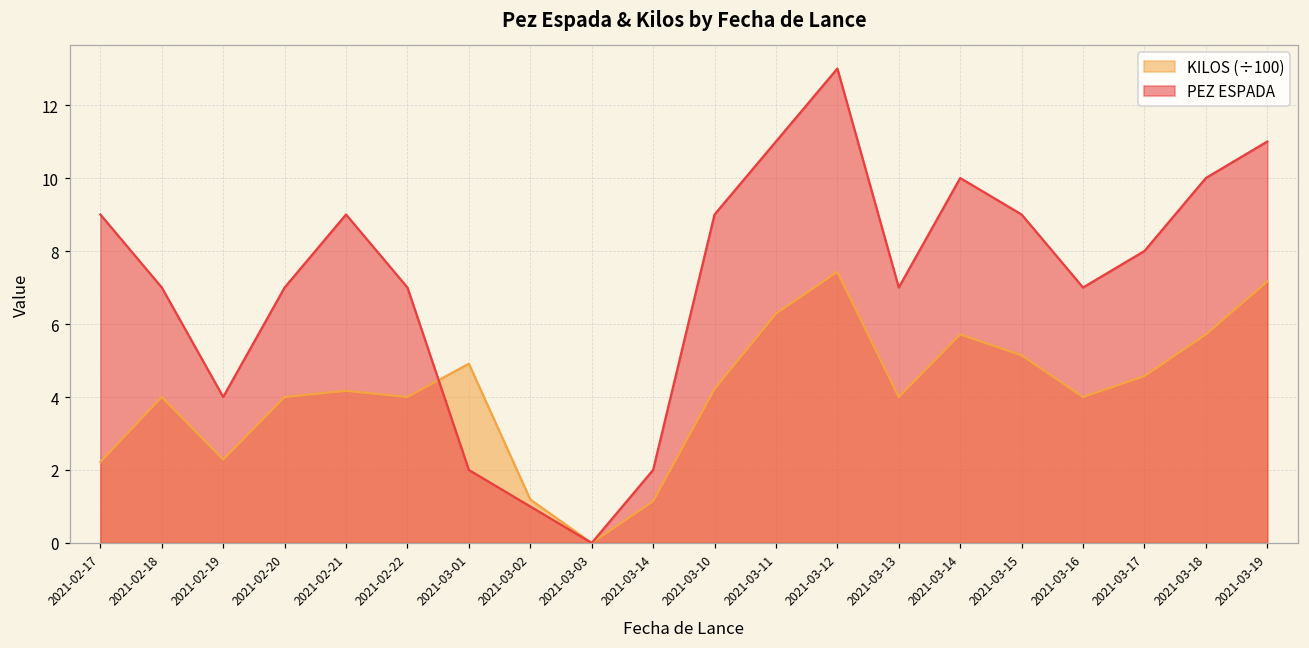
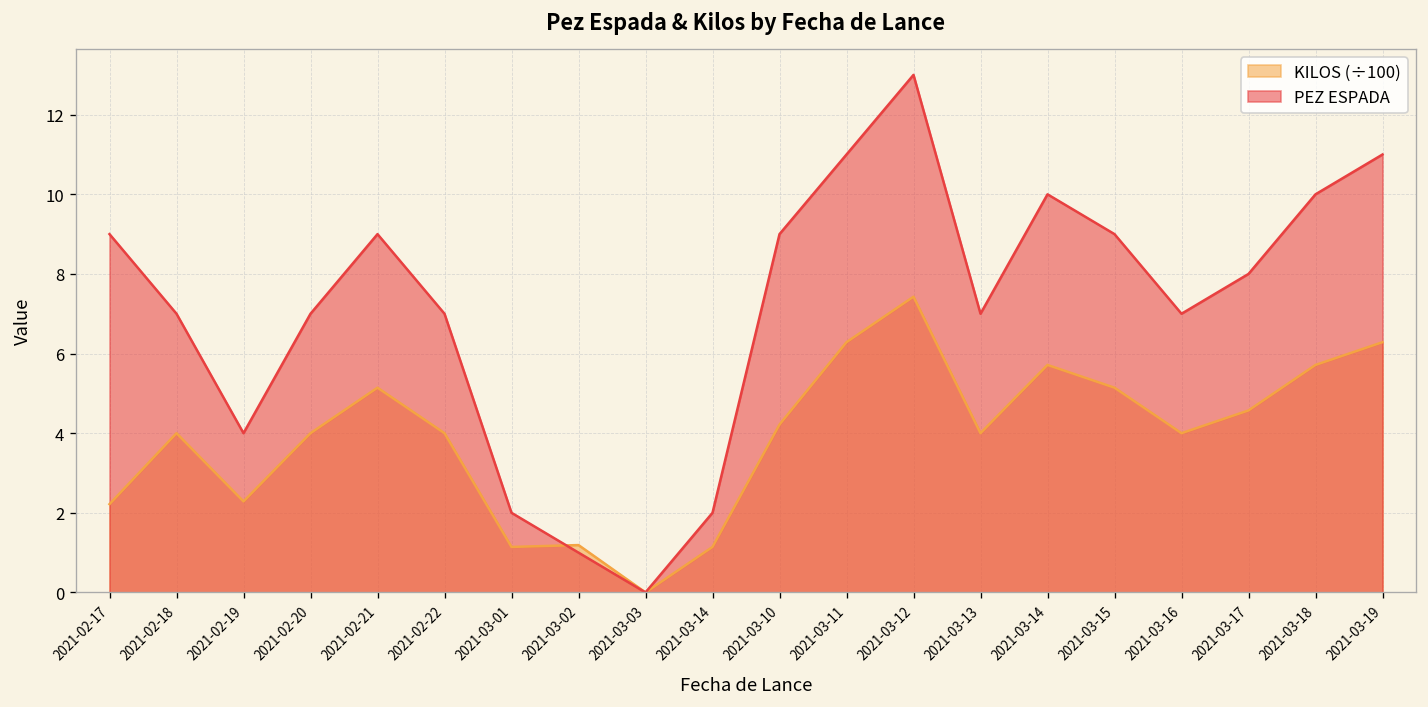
KILOS (÷100), 2021-02-21: 4.2 -> 5.1
KILOS (÷100), 2021-03-01: 4.9 -> 1.1
KILOS (÷100), 2021-03-19: 7.2 -> 6.3
